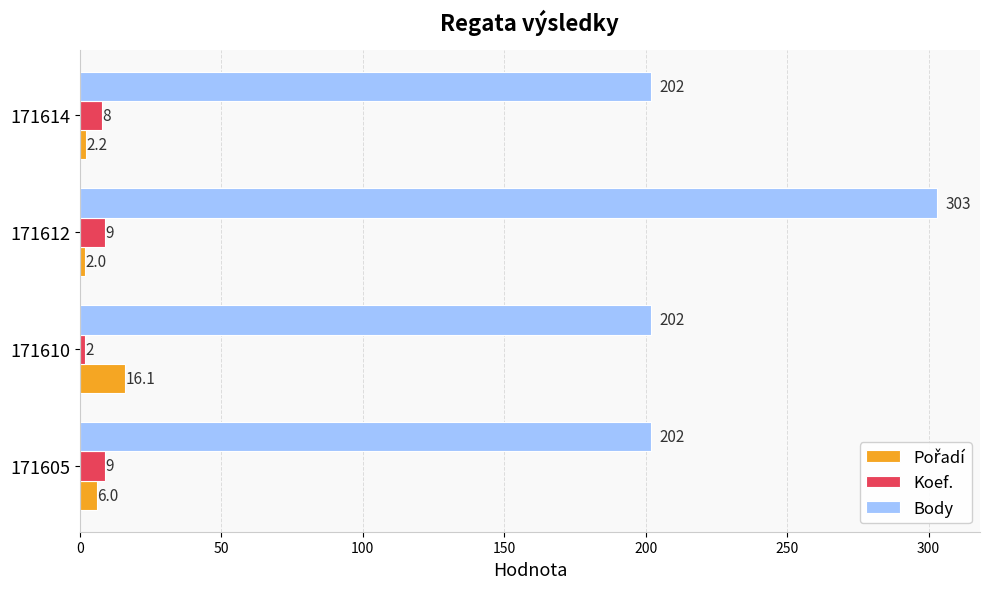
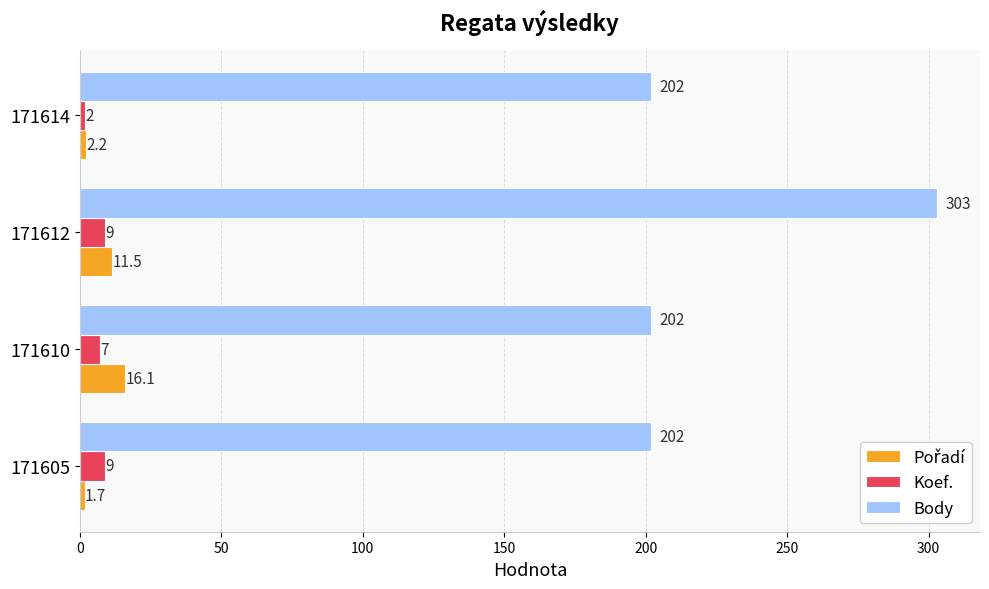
Koef., 171614: 8 -> 2
Pořadí, 171612: 2.0 -> 11.5
Koef., 171610: 2 -> 7
Pořadí, 171605: 6.0 -> 1.7
